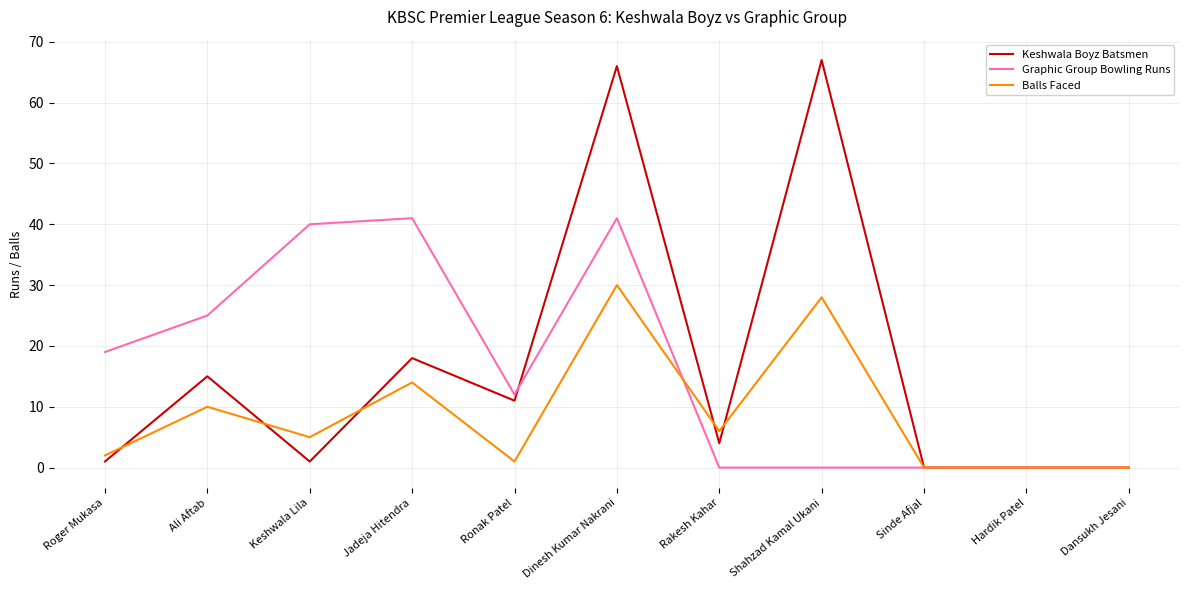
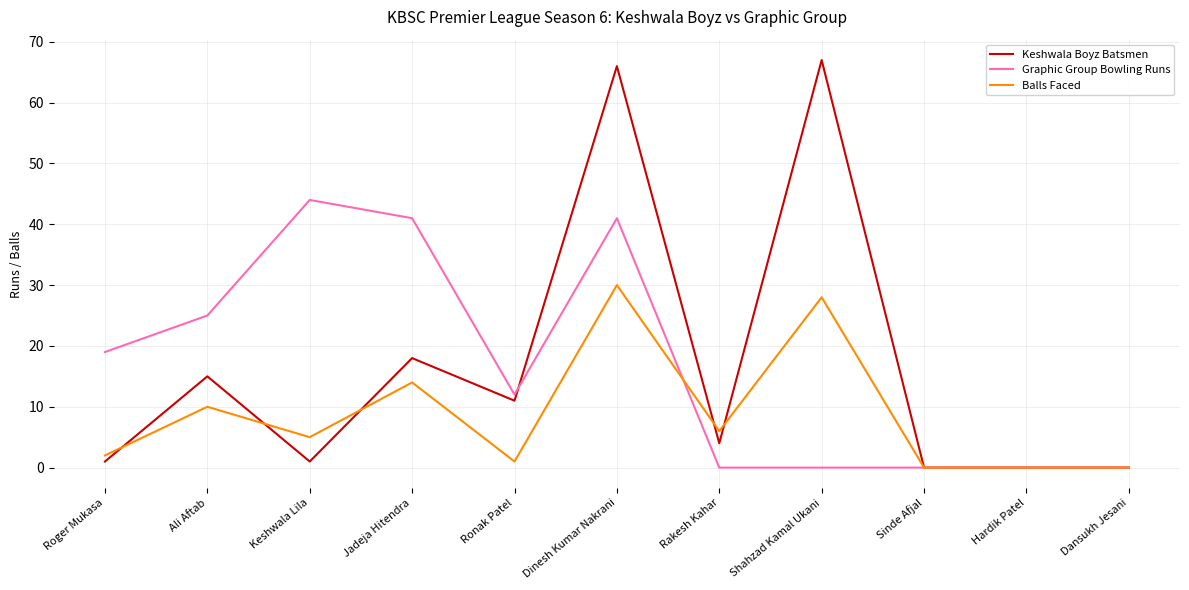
Graphic Group Bowling Runs, Keshwala Lila: 40 -> 44
